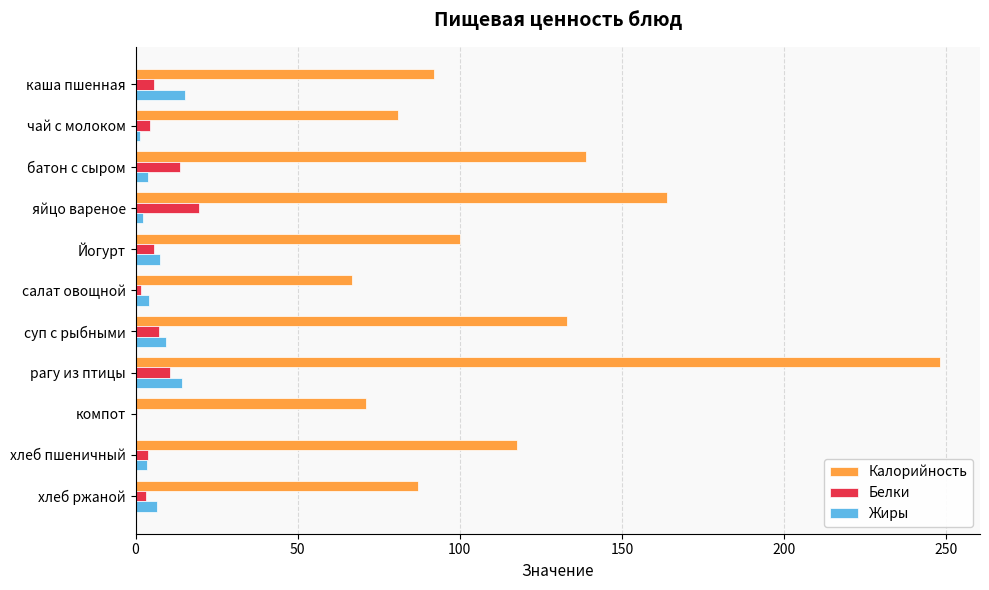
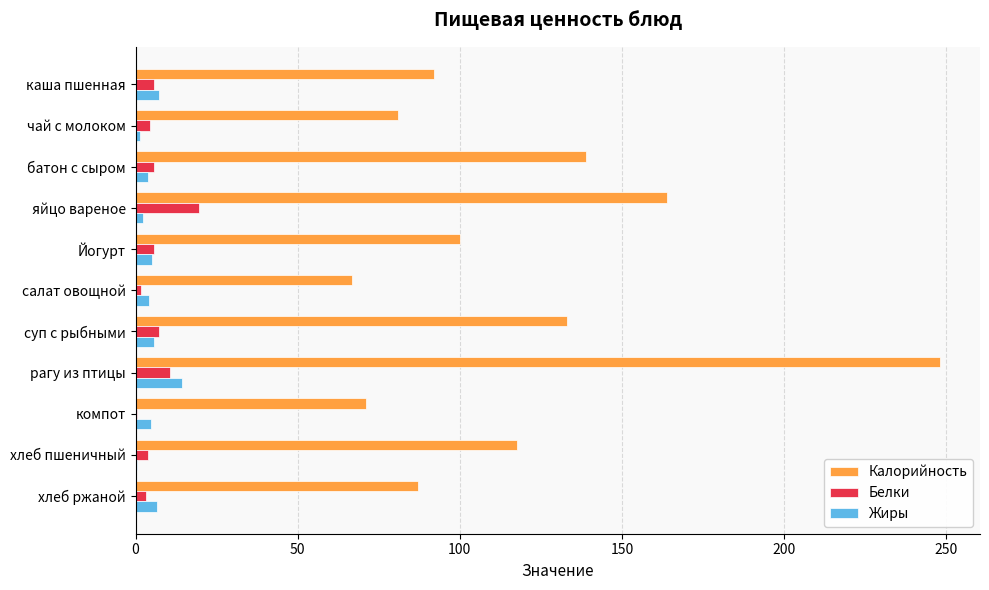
Жиры, каша пшенная: 15 -> 7
Белки, батон с сыром: 14 -> 6
Жиры, Йогурт: 8 -> 5
Жиры, суп с рыбными: 9 -> 6
Жиры, компот: 0 -> 5
Жиры, хлеб пшеничный: 4 -> 0
